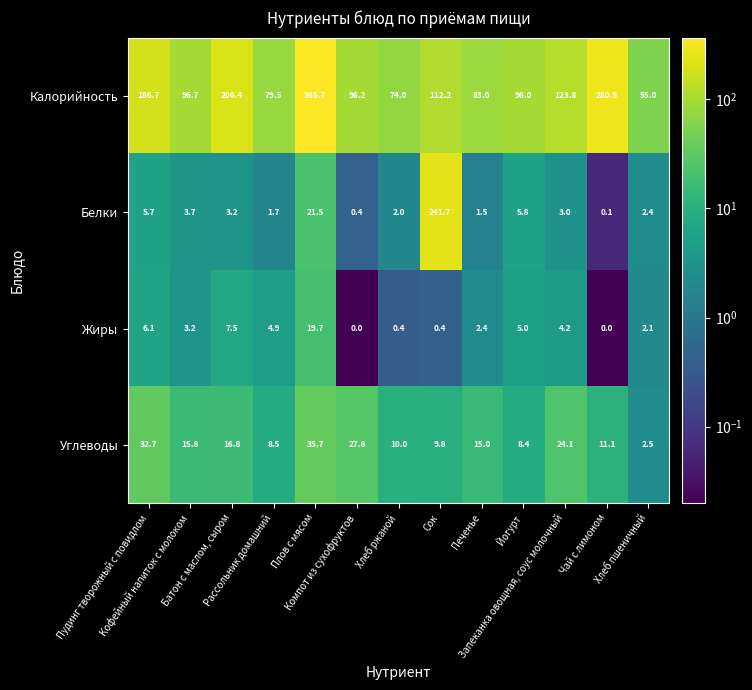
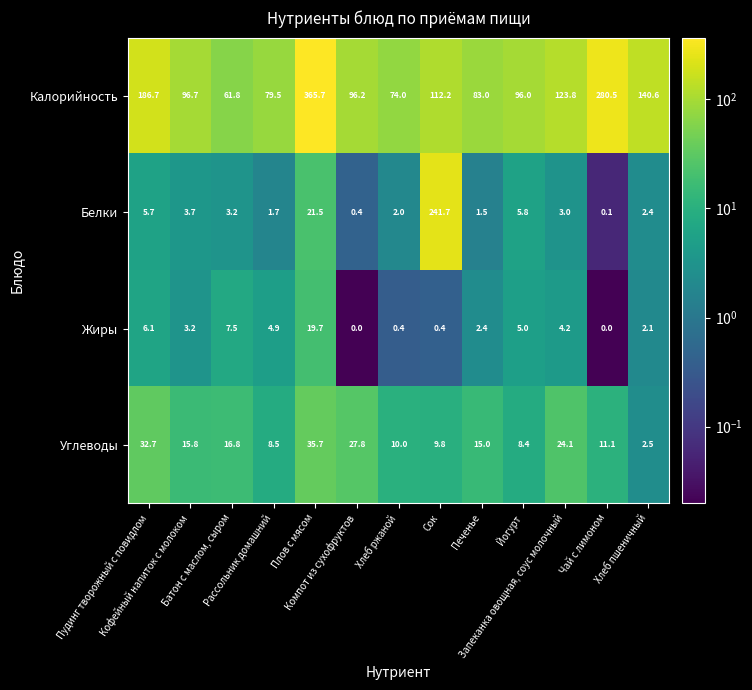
Калорийность, Батон с маслом, сыром: 206.4 -> 61.8
Калорийность, Хлеб пшеничный: 55.0 -> 140.6
